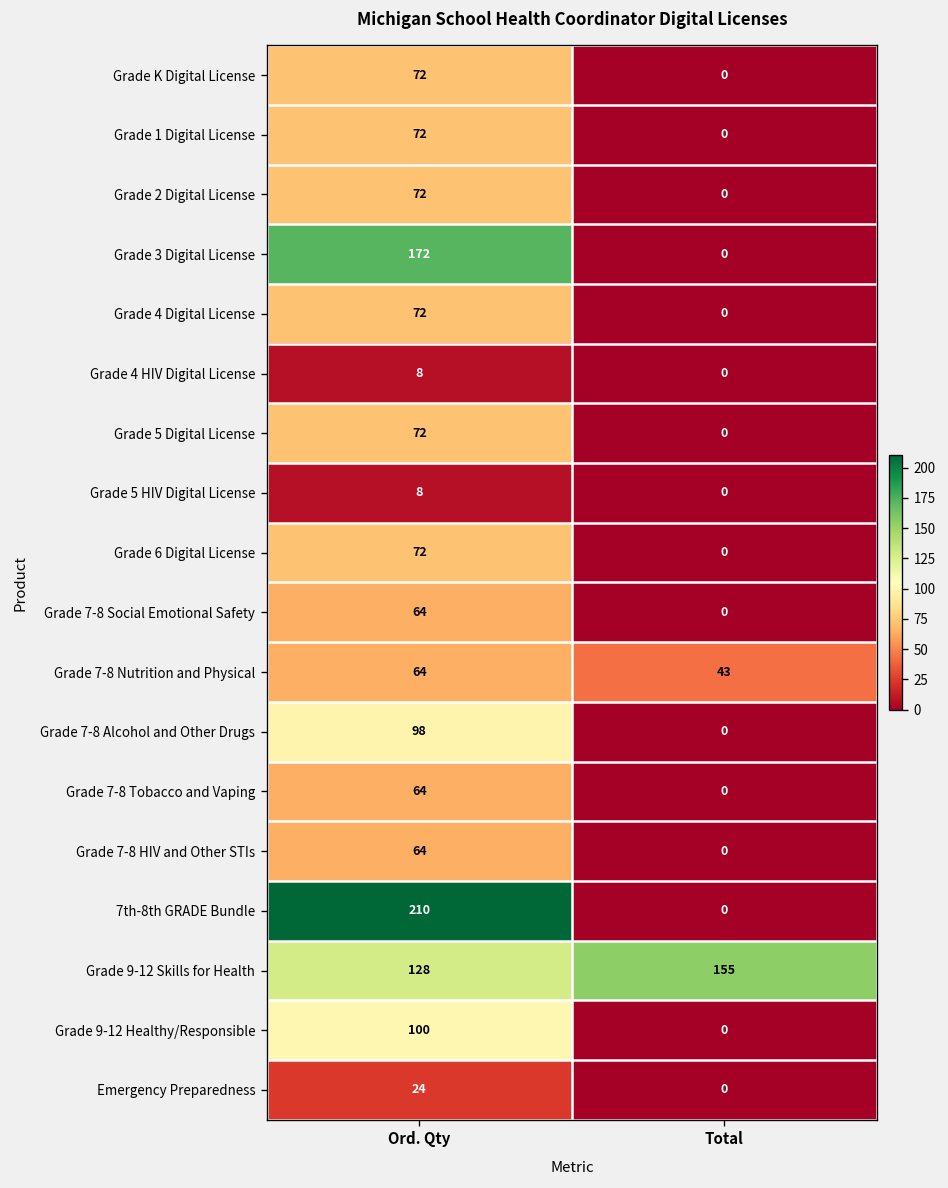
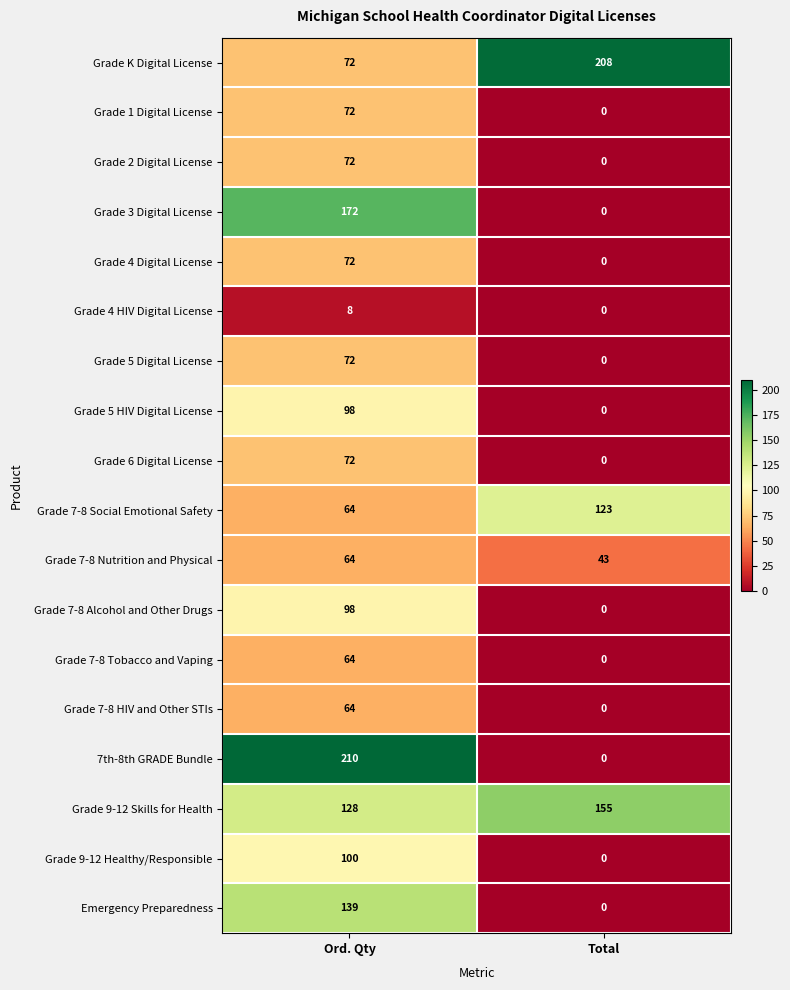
Grade K Digital License, Total: 0 -> 208
Grade 5 HIV Digital License, Ord. Qty: 8 -> 98
Grade 7-8 Social Emotional Safety, Total: 0 -> 123
Emergency Preparedness, Ord. Qty: 24 -> 139
